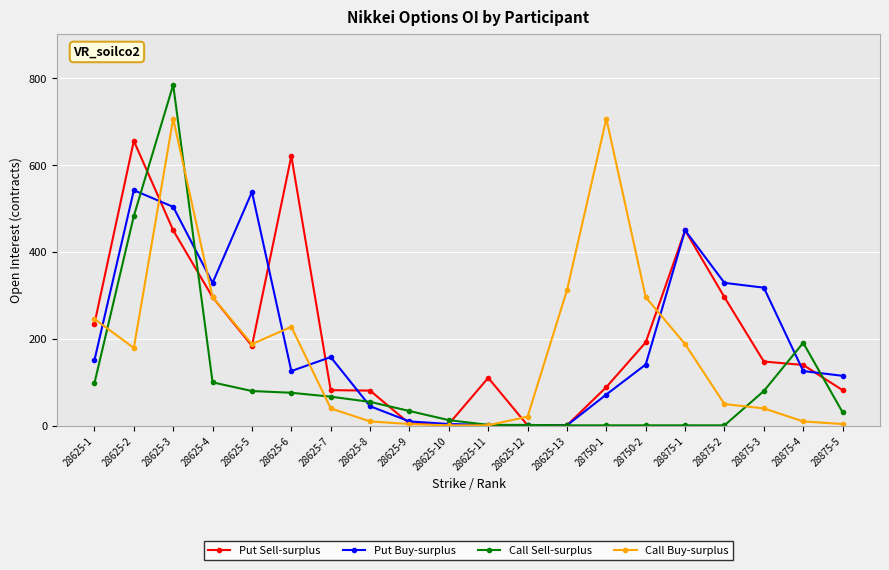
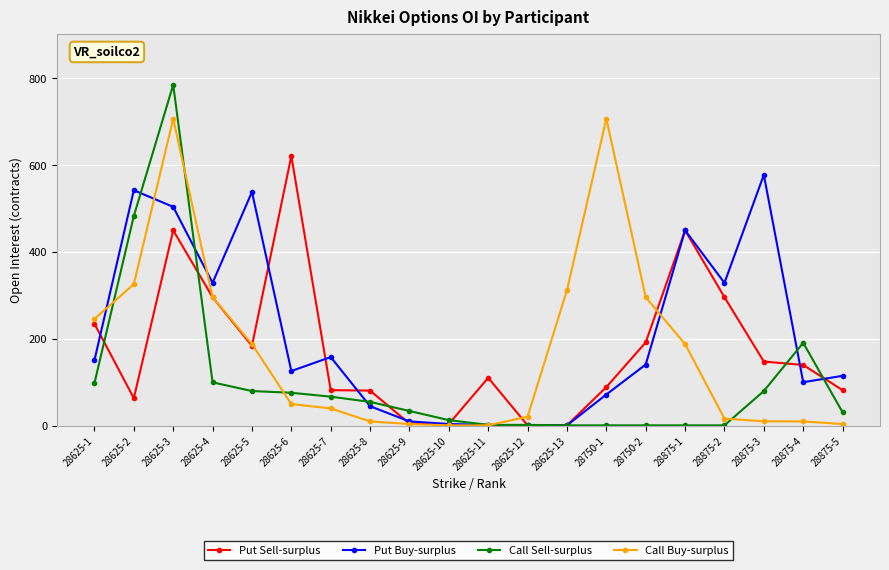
Put Sell-surplus, 28625-2: 660 -> 60
Call Buy-surplus, 28625-2: 180 -> 330
Call Buy-surplus, 28625-6: 230 -> 50
Call Buy-surplus, 28875-2: 50 -> 20
Put Buy-surplus, 28875-3: 320 -> 580
Call Buy-surplus, 28875-3: 40 -> 10
Put Buy-surplus, 28875-4: 130 -> 100
